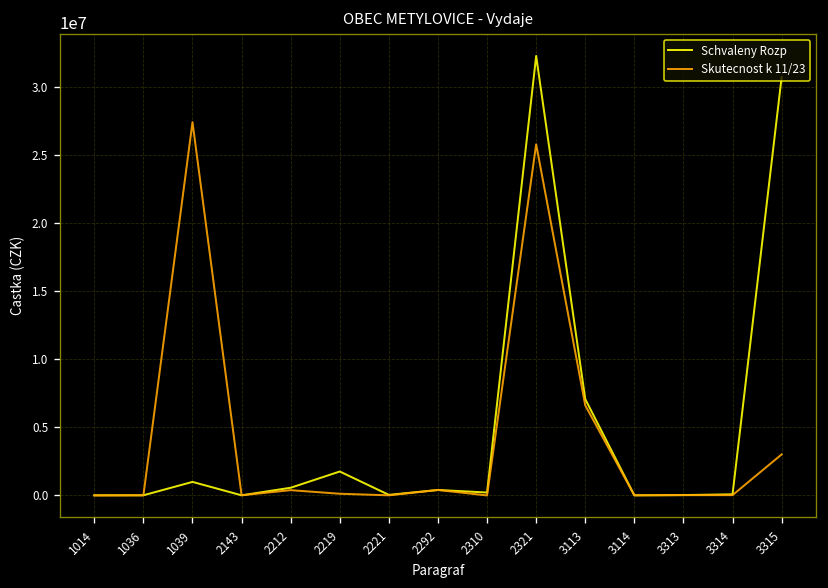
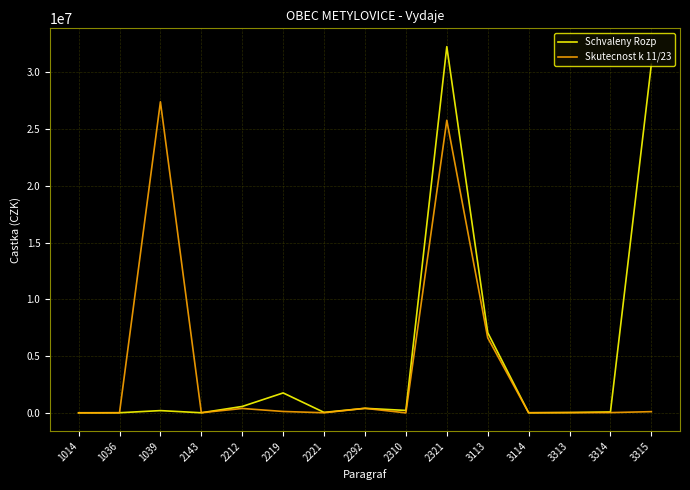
Schvaleny Rozp, 1039: 1000000 -> 200000
Skutecnost k 11/23, 3315: 3000000 -> 100000
